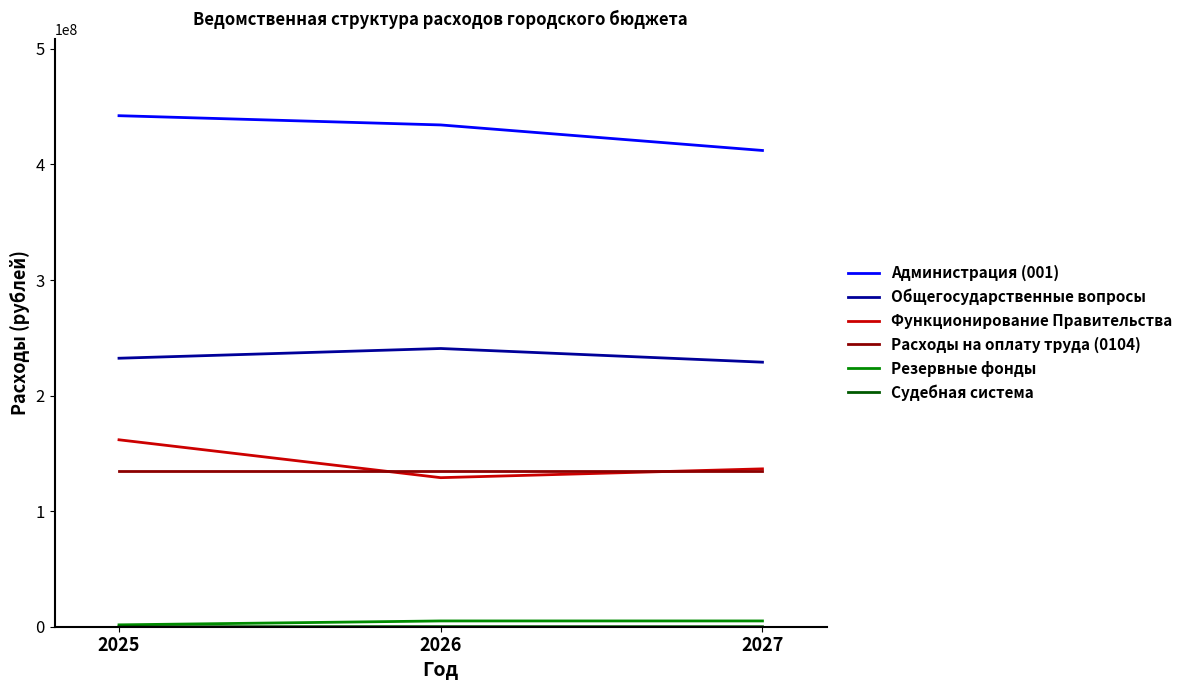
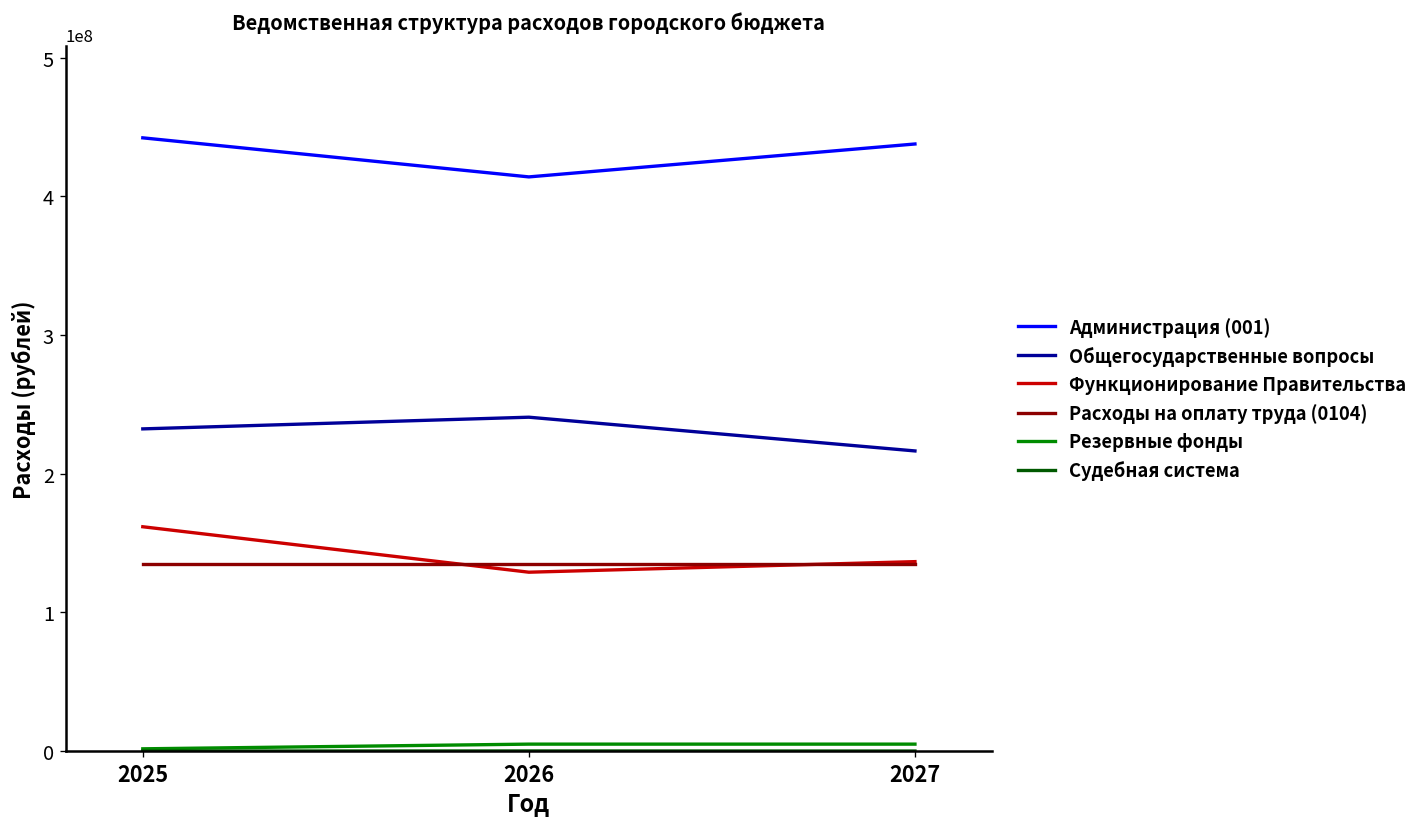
Администрация (001), 2026: 434000000 -> 414000000
Администрация (001), 2027: 412000000 -> 438000000
Общегосударственные вопросы, 2027: 229000000 -> 216000000
